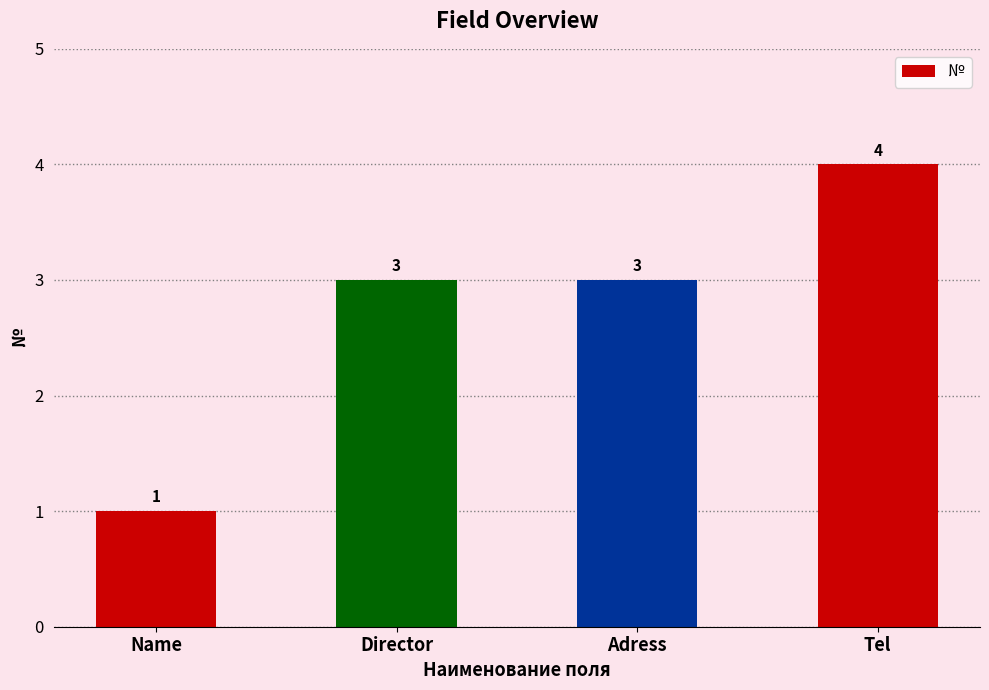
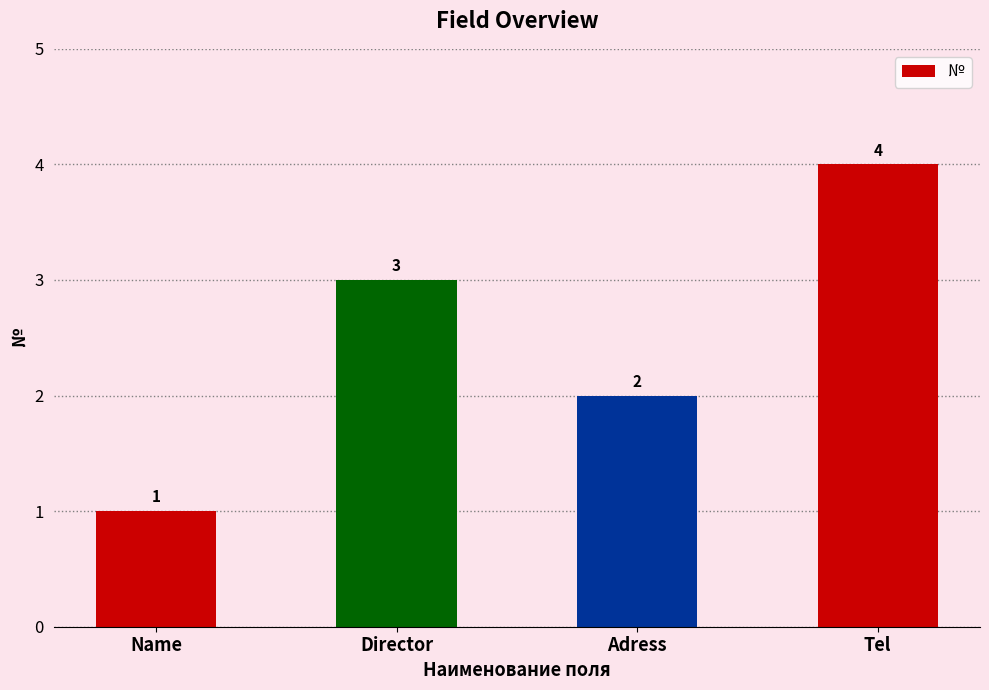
Adress: 3 -> 2
